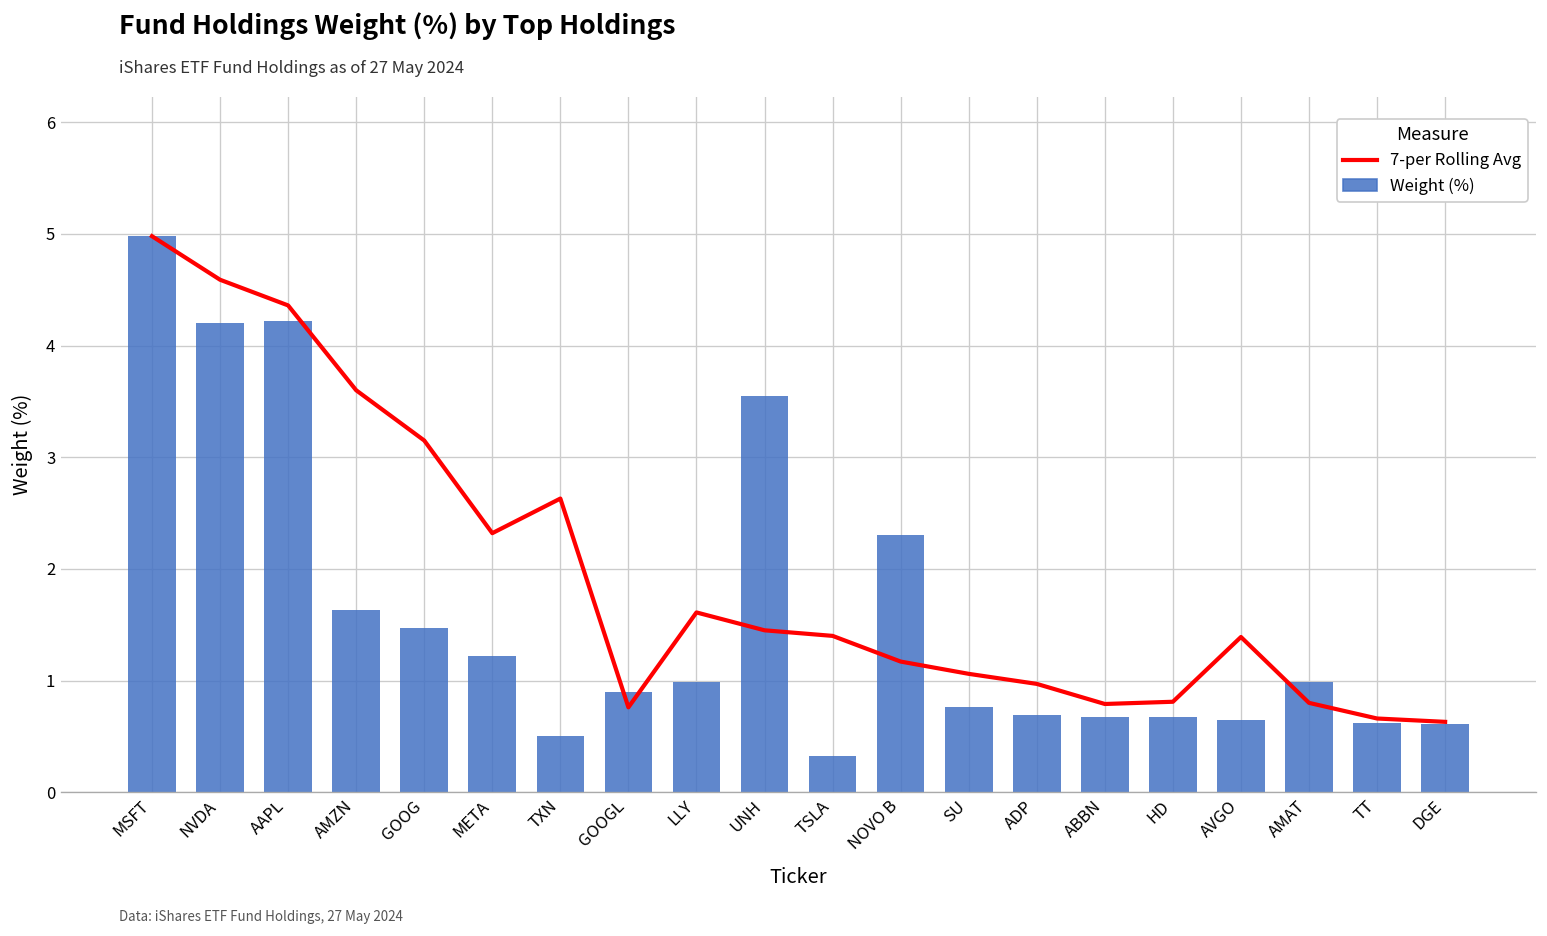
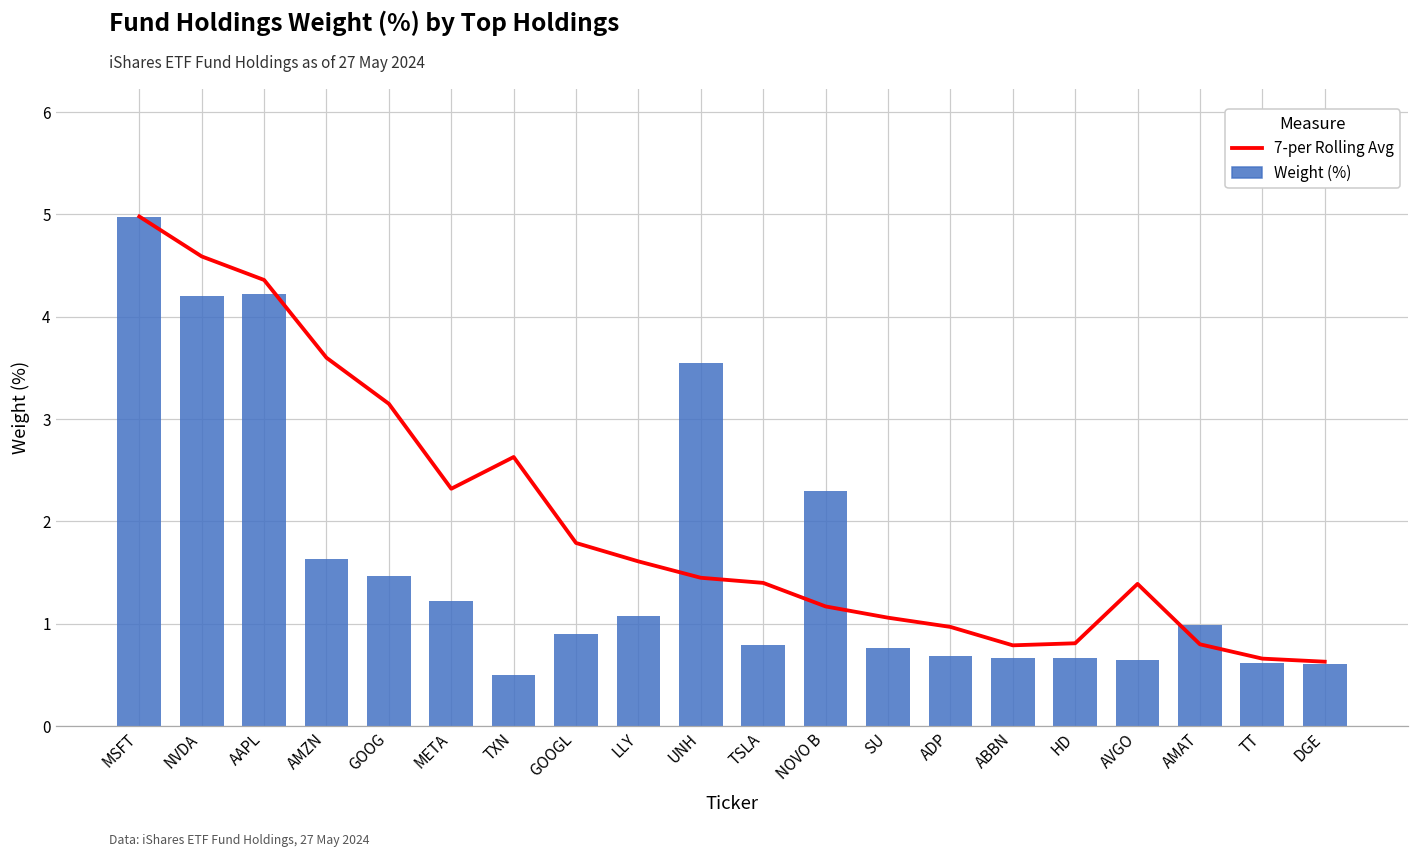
7-per Rolling Avg, GOOGL: 0.8 -> 1.8
Weight (%), LLY: 1.0 -> 1.1
Weight (%), TSLA: 0.3 -> 0.8
